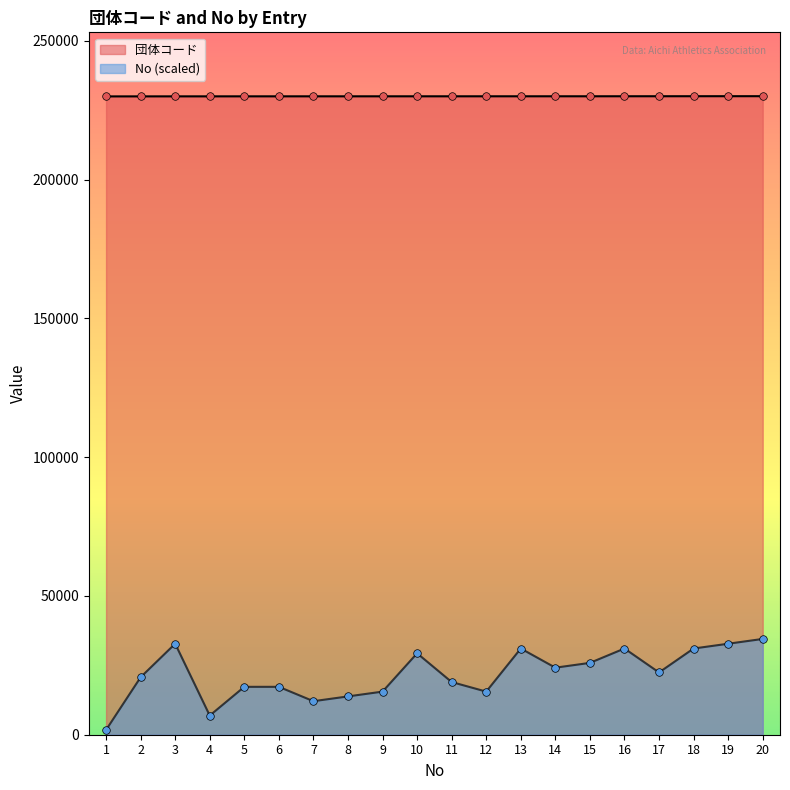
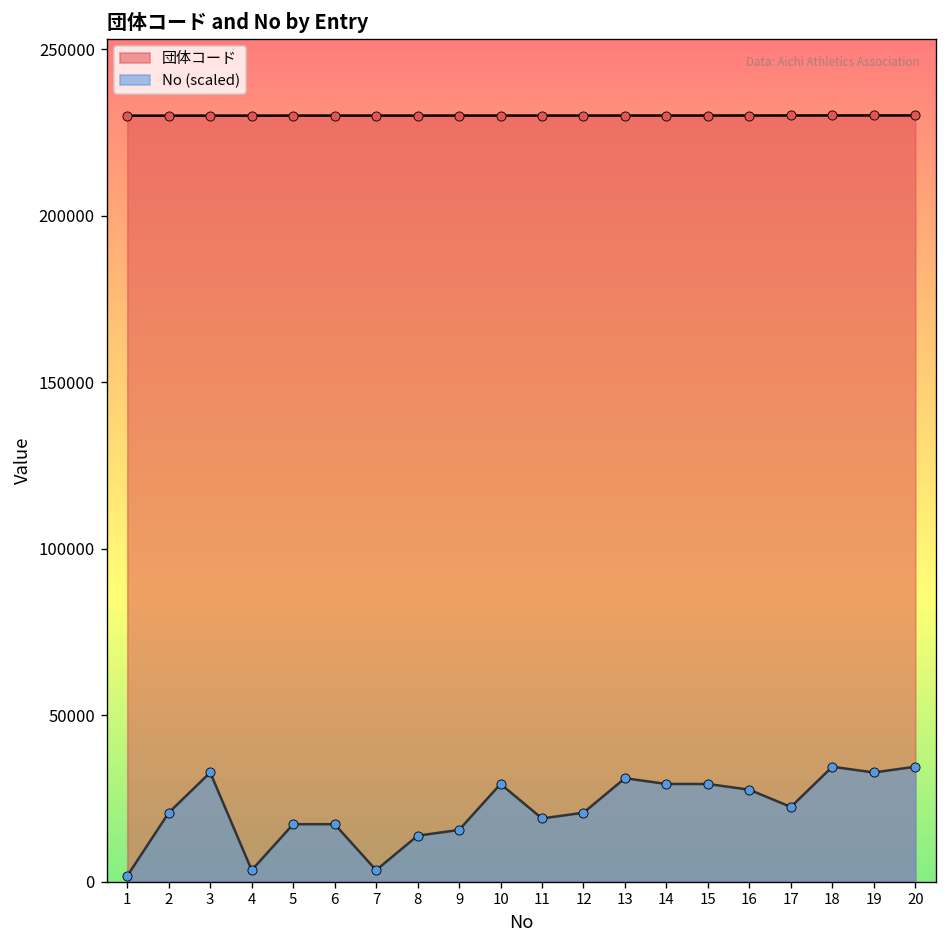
No (scaled), 4: 7000 -> 3000
No (scaled), 7: 12000 -> 3000
No (scaled), 12: 16000 -> 21000
No (scaled), 14: 24000 -> 29000
No (scaled), 15: 26000 -> 29000
No (scaled), 16: 31000 -> 28000
No (scaled), 18: 31000 -> 35000
